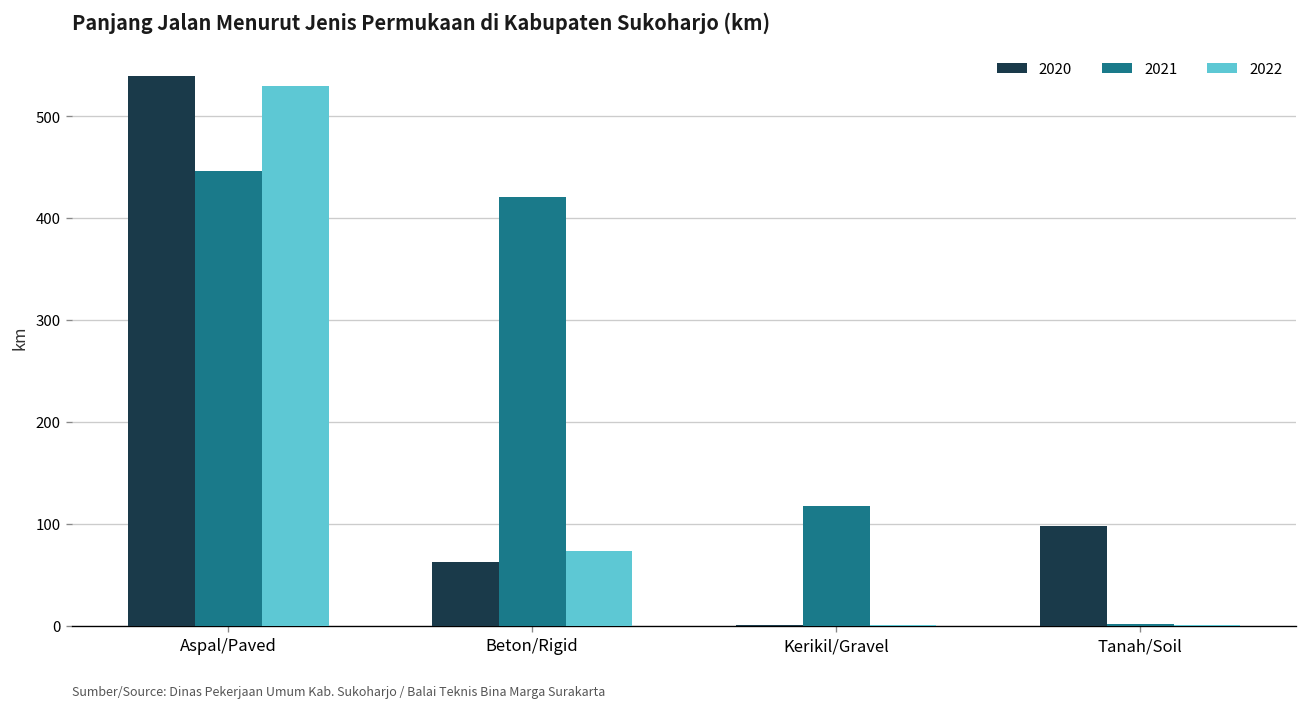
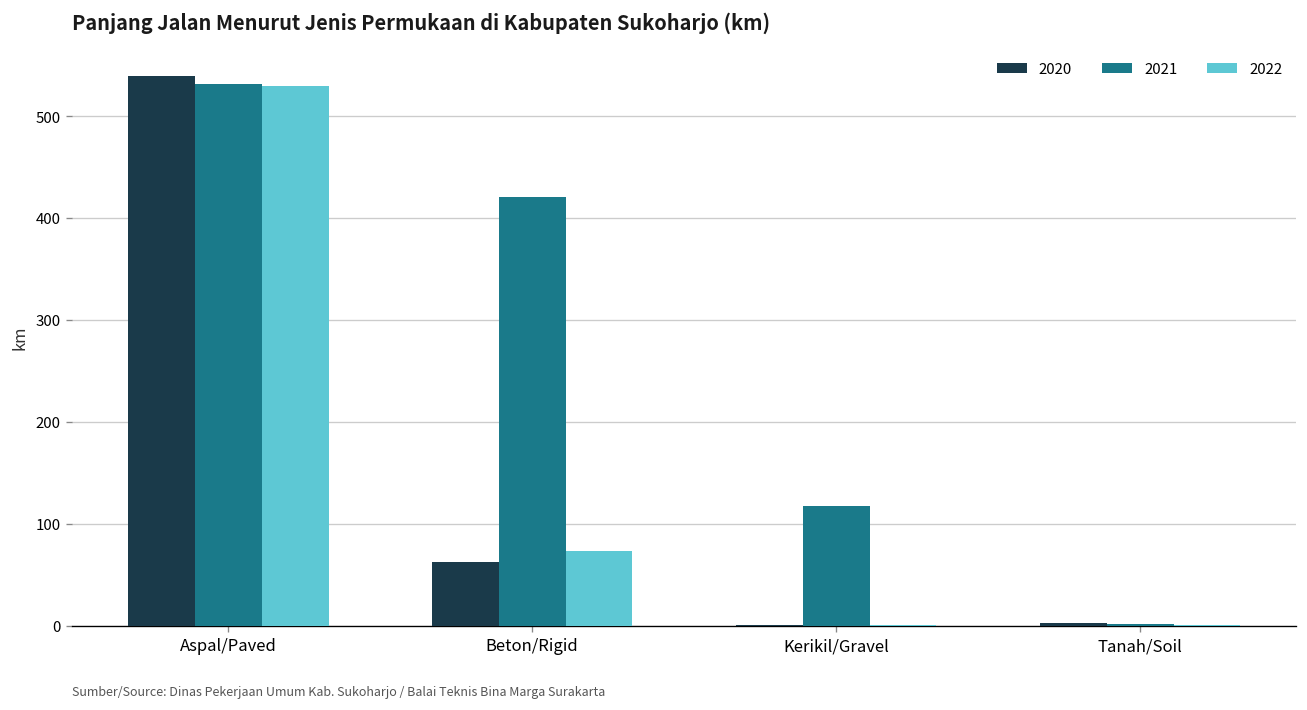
2021, Aspal/Paved: 450 -> 530
2020, Tanah/Soil: 100 -> 0
